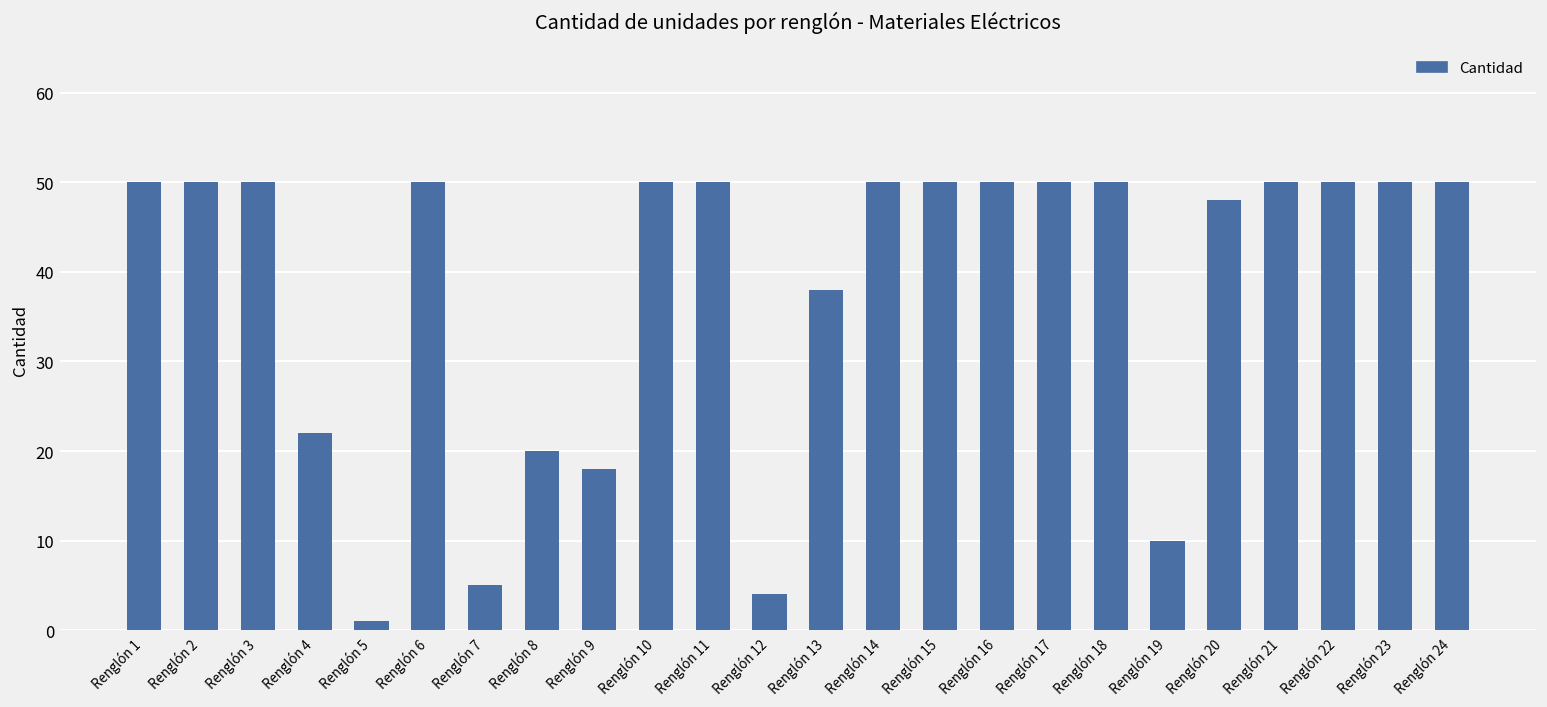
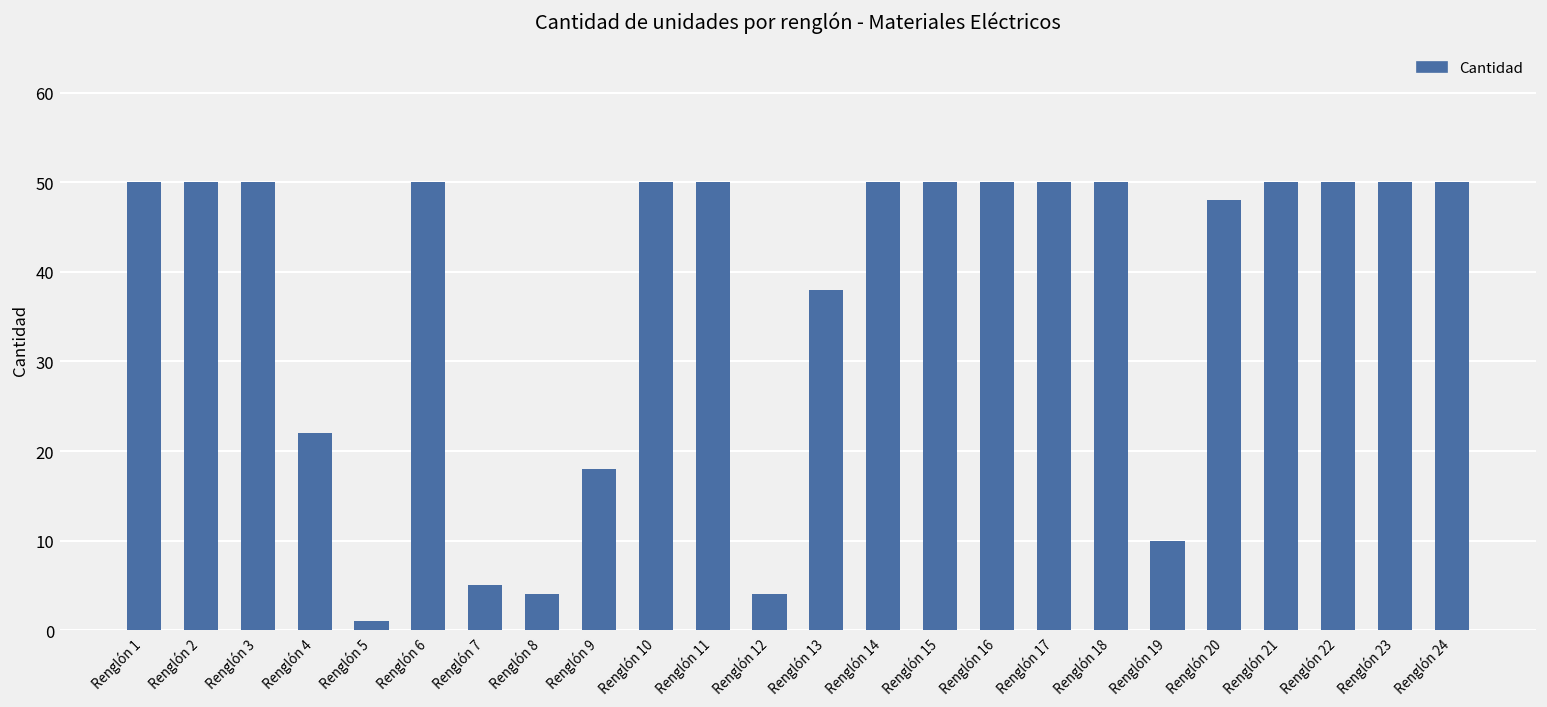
Renglón 8: 20 -> 4
